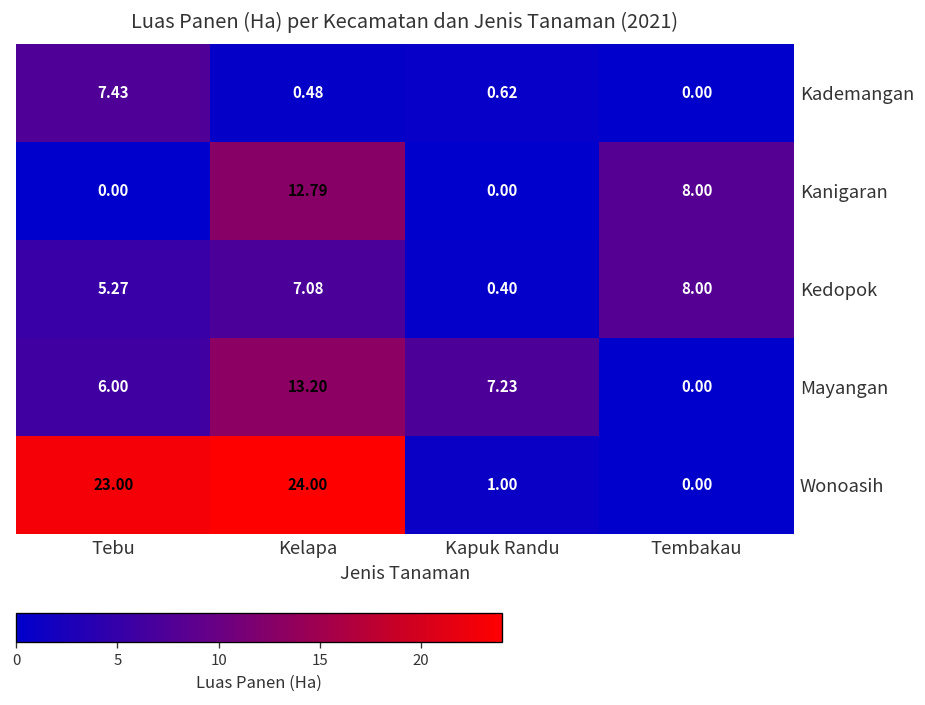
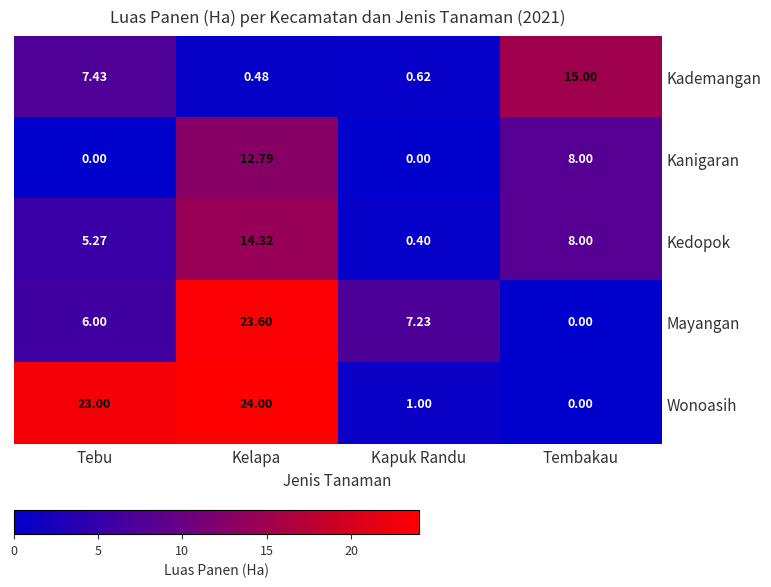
Kademangan, Tembakau: 0.00 -> 15.00
Kedopok, Kelapa: 7.08 -> 14.32
Mayangan, Kelapa: 13.20 -> 23.60
